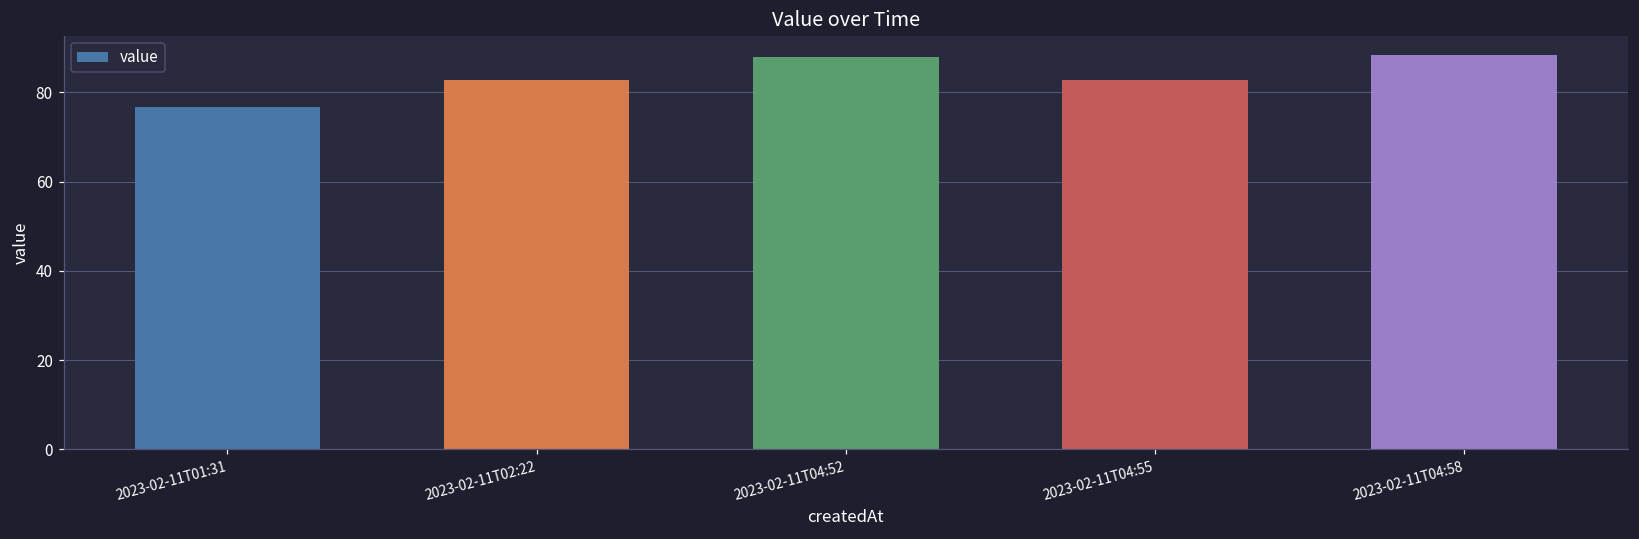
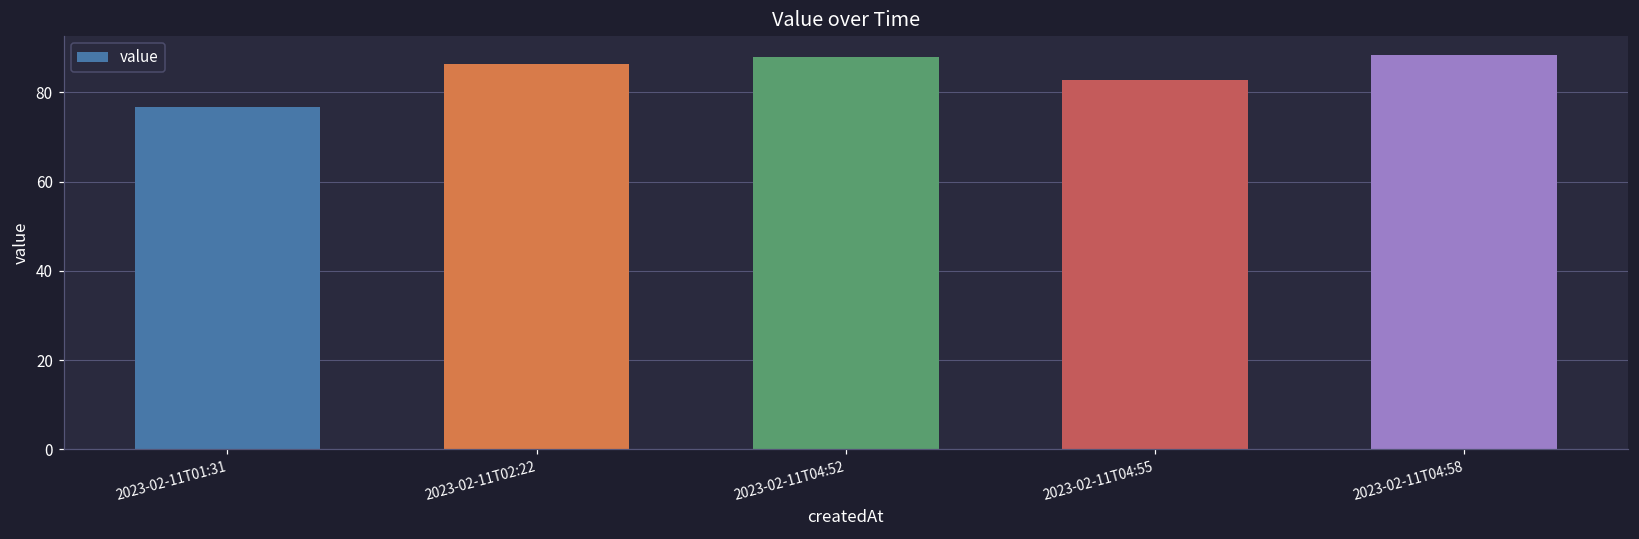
2023-02-11T02:22: 83 -> 86
